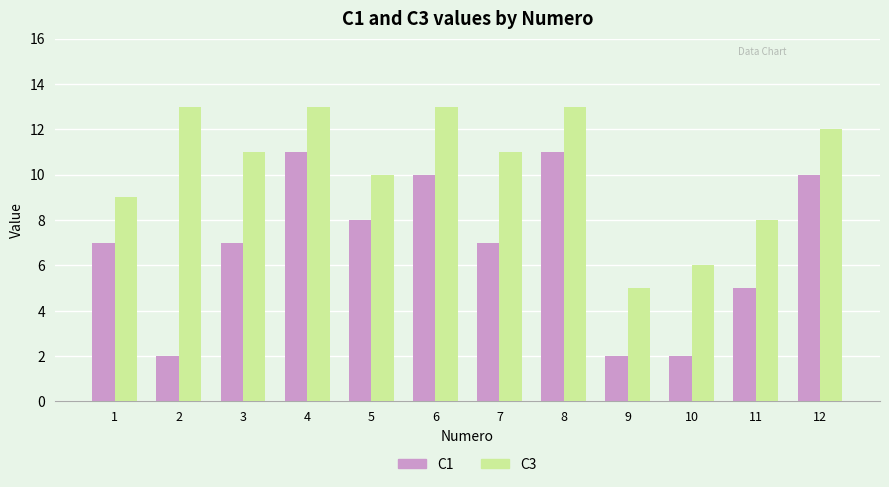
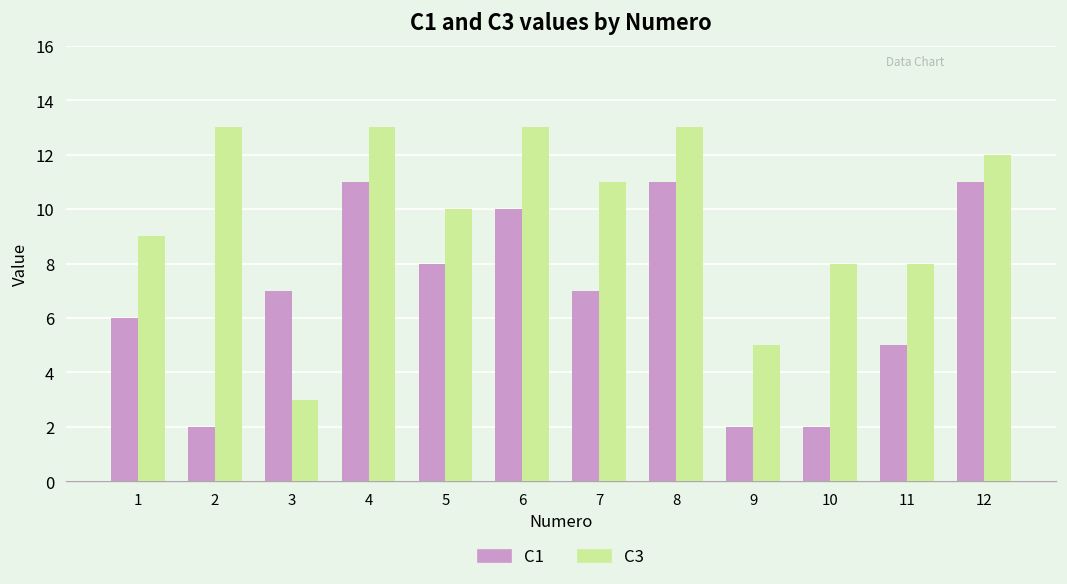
C1, 1: 7 -> 6
C3, 3: 11 -> 3
C3, 10: 6 -> 8
C1, 12: 10 -> 11
